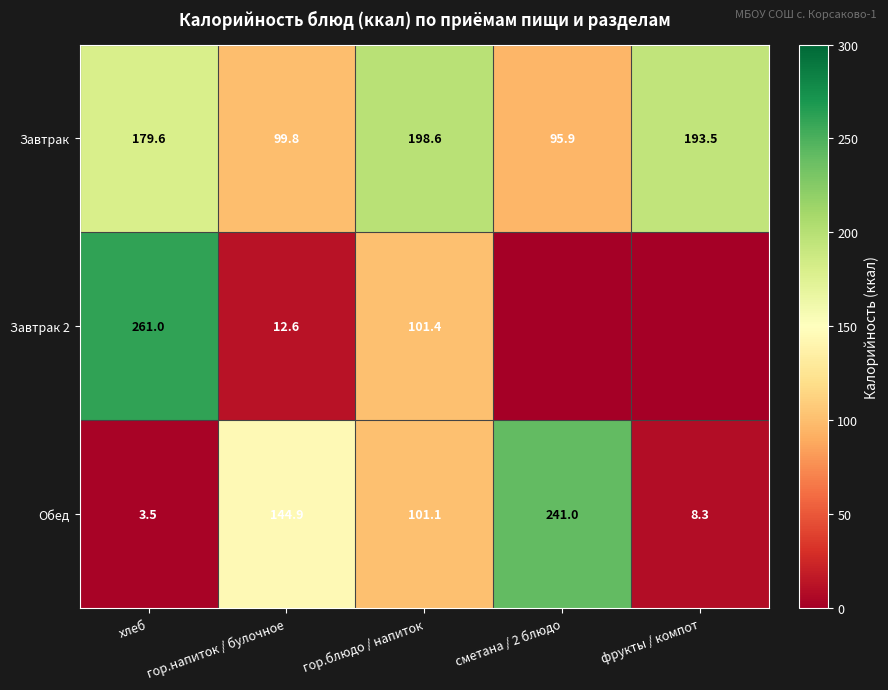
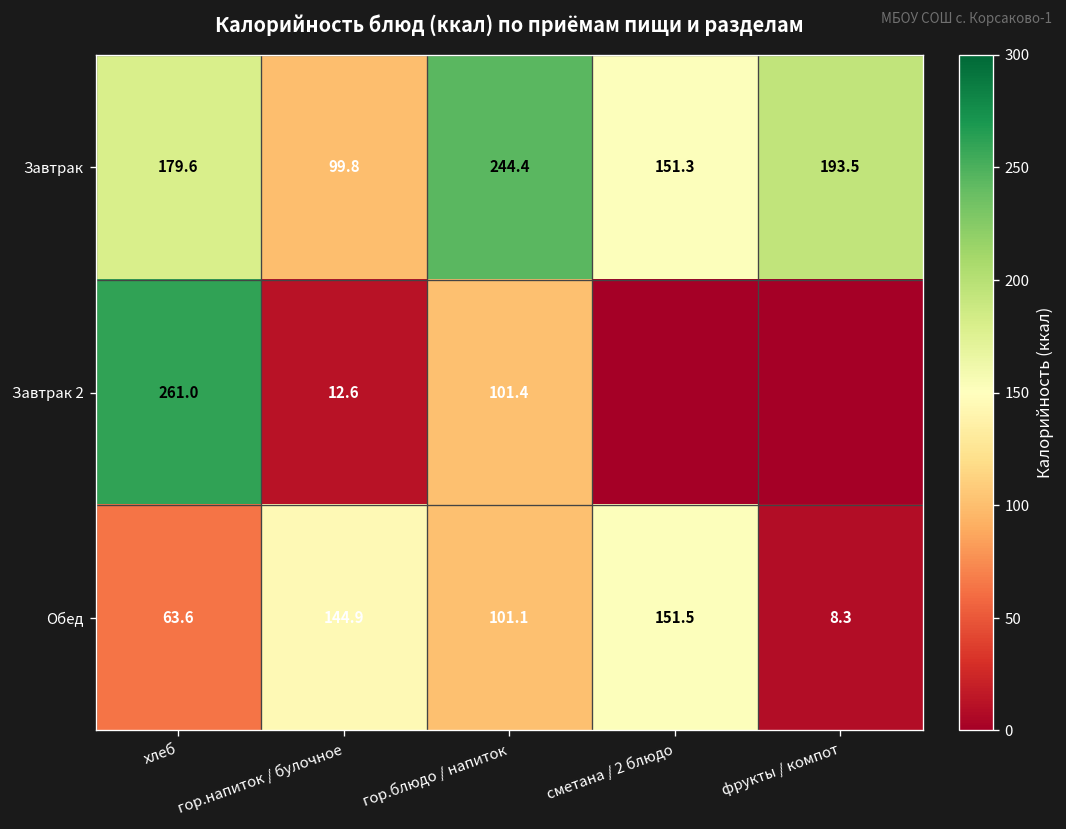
Завтрак, гор.блюдо / напиток: 198.6 -> 244.4
Завтрак, сметана / 2 блюдо: 95.9 -> 151.3
Обед, хлеб: 3.5 -> 63.6
Обед, сметана / 2 блюдо: 241.0 -> 151.5
